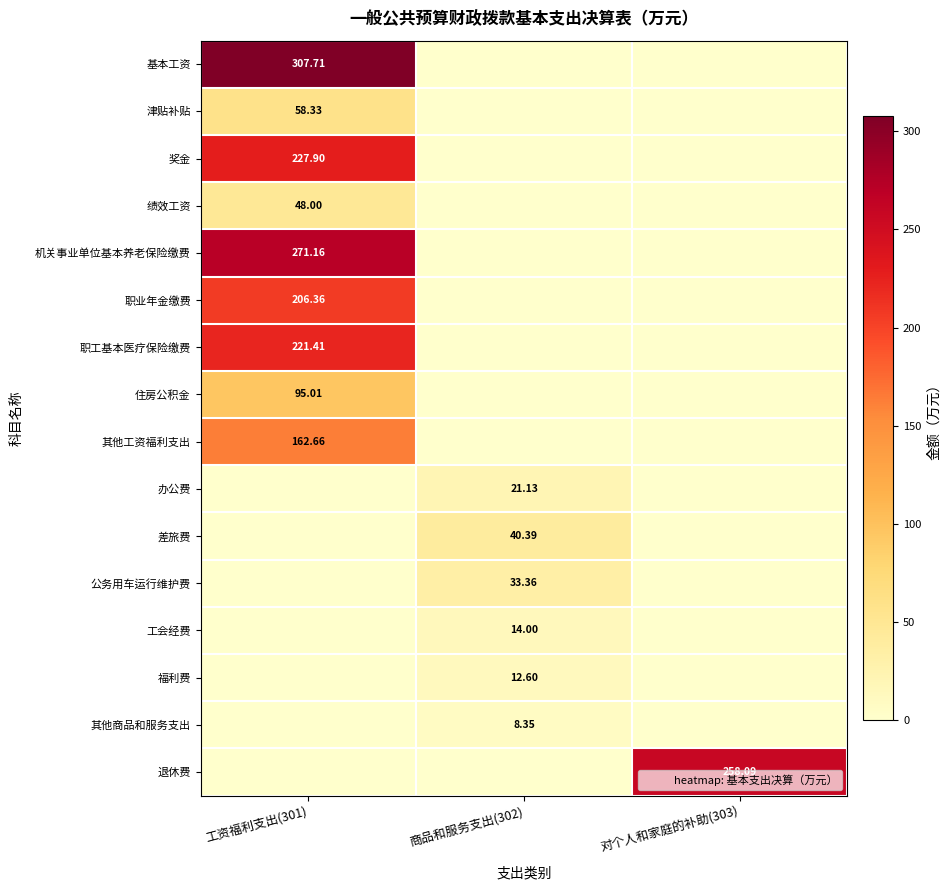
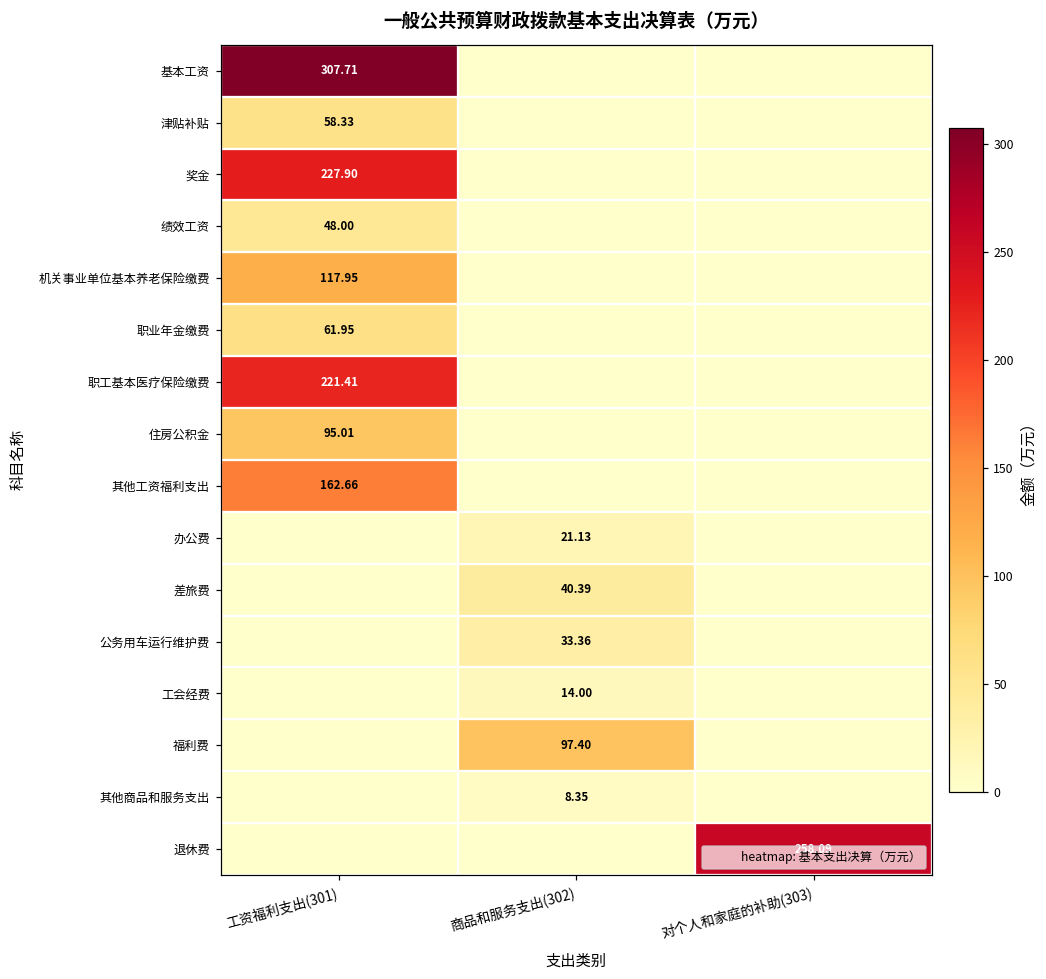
机关事业单位基本养老保险缴费, 工资福利支出(301): 271.16 -> 117.95
职业年金缴费, 工资福利支出(301): 206.36 -> 61.95
福利费, 商品和服务支出(302): 12.60 -> 97.40
